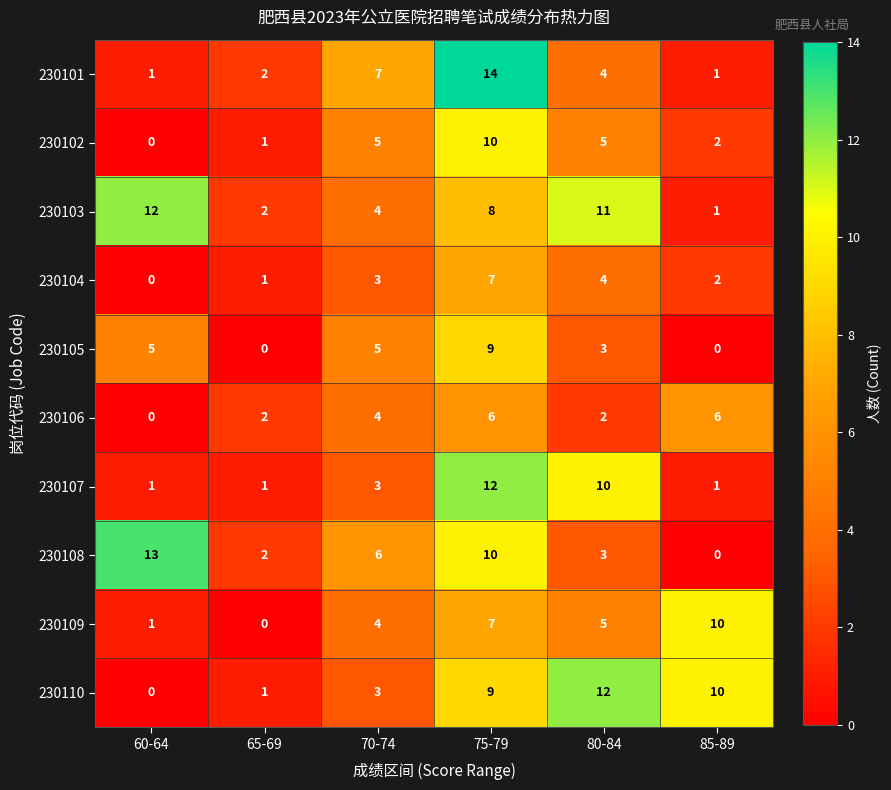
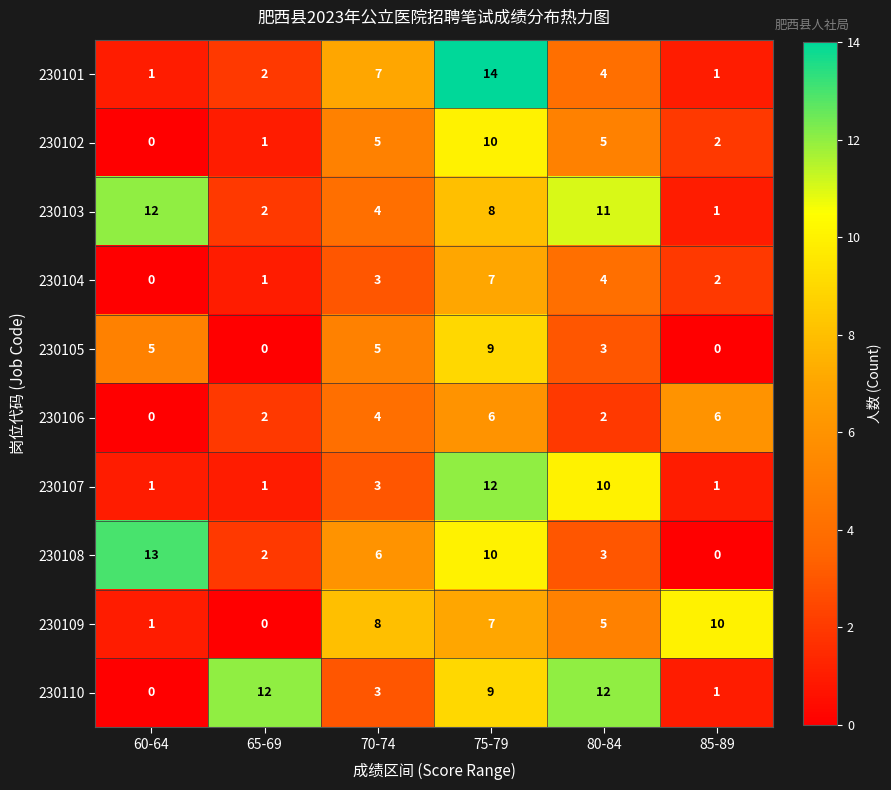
230109, 70-74: 4 -> 8
230110, 65-69: 1 -> 12
230110, 85-89: 10 -> 1
